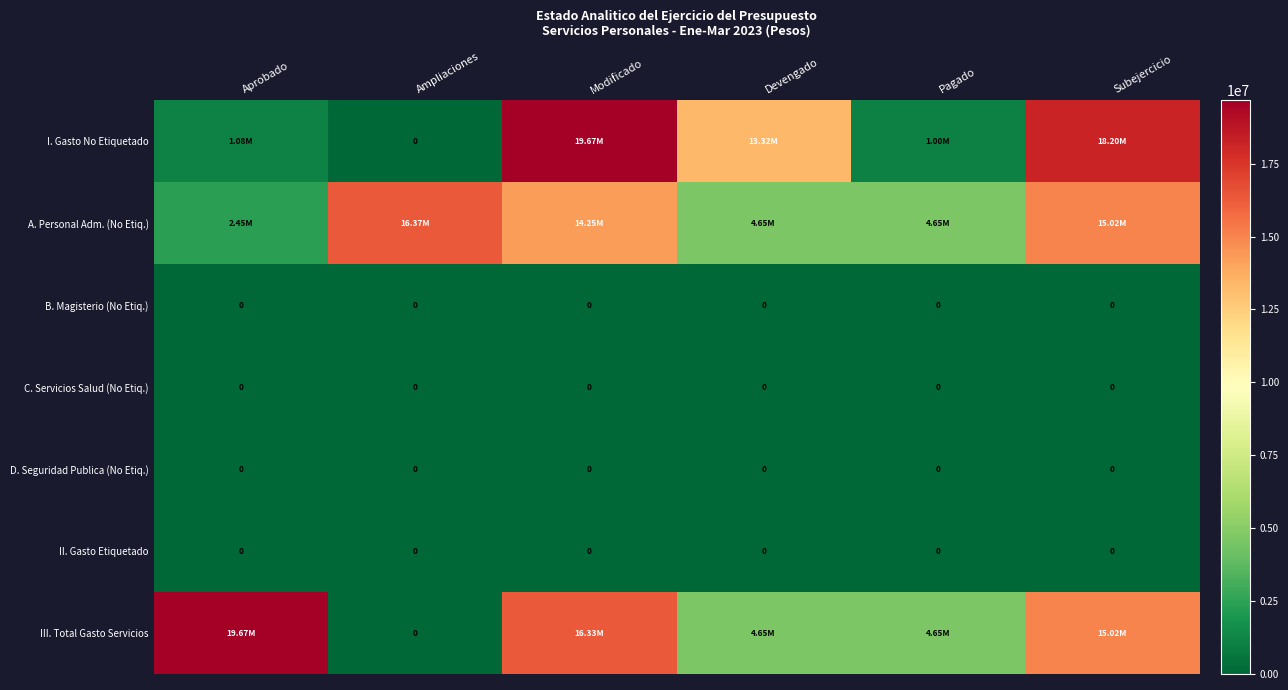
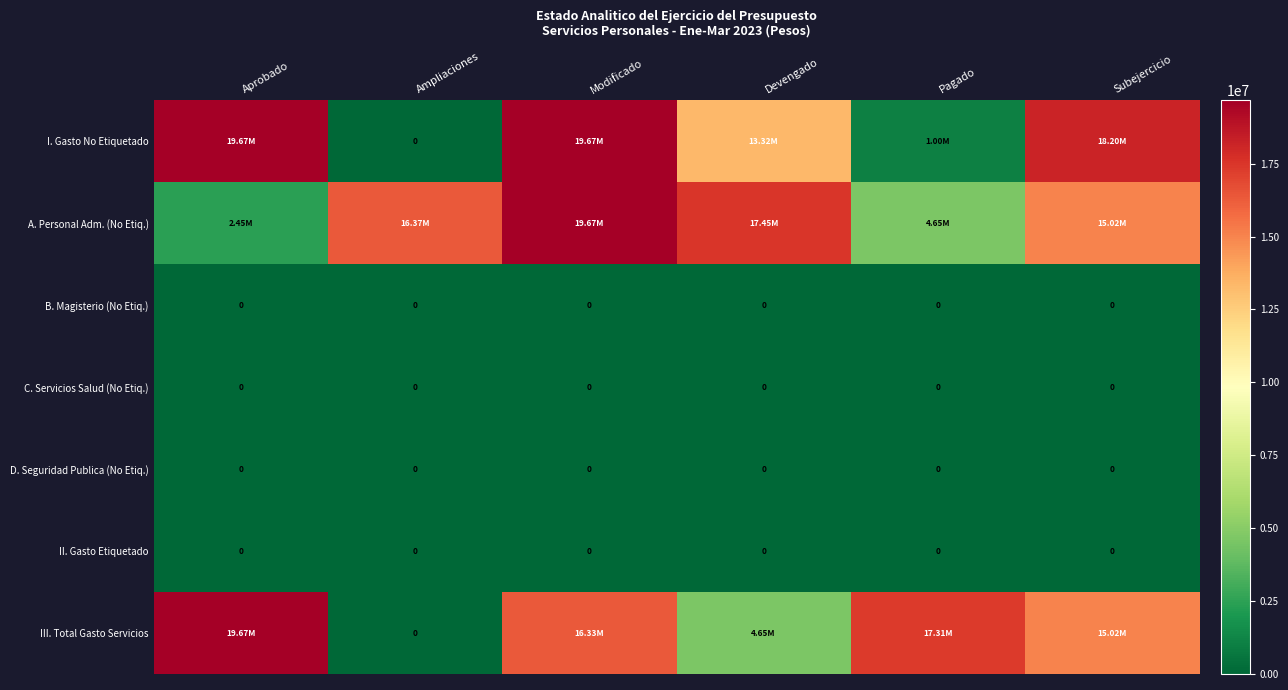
I. Gasto No Etiquetado, Aprobado: 1.08M -> 19.67M
A. Personal Adm. (No Etiq.), Modificado: 14.25M -> 19.67M
A. Personal Adm. (No Etiq.), Devengado: 4.65M -> 17.45M
III. Total Gasto Servicios, Pagado: 4.65M -> 17.31M
